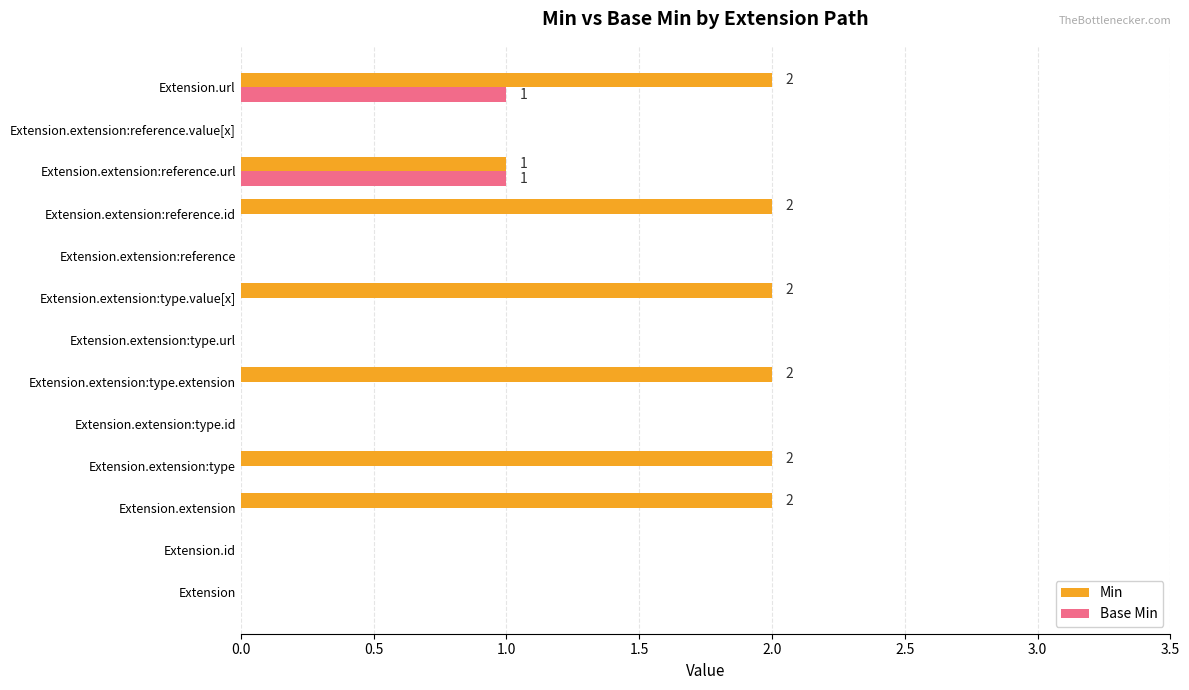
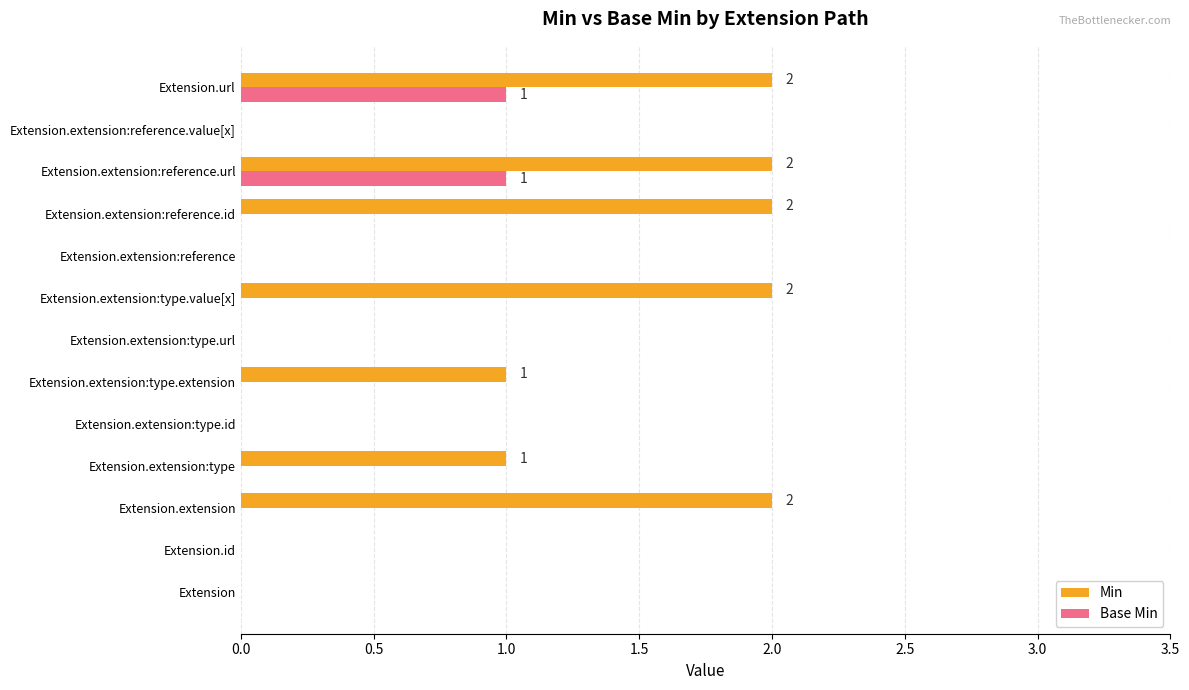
Min, Extension.extension:reference.url: 1 -> 2
Min, Extension.extension:type.extension: 2 -> 1
Min, Extension.extension:type: 2 -> 1
